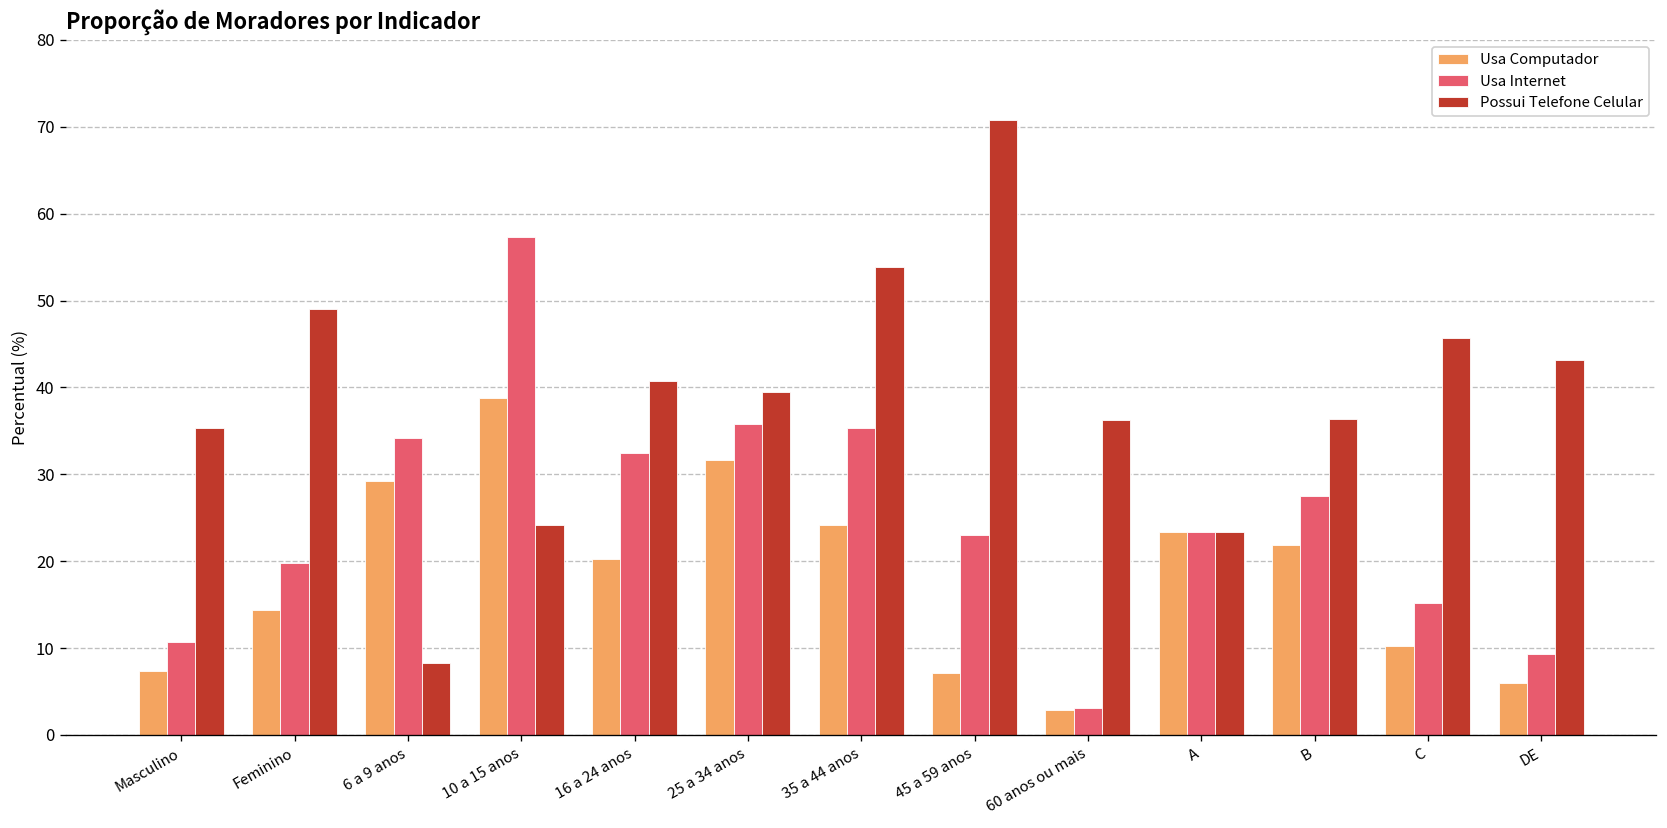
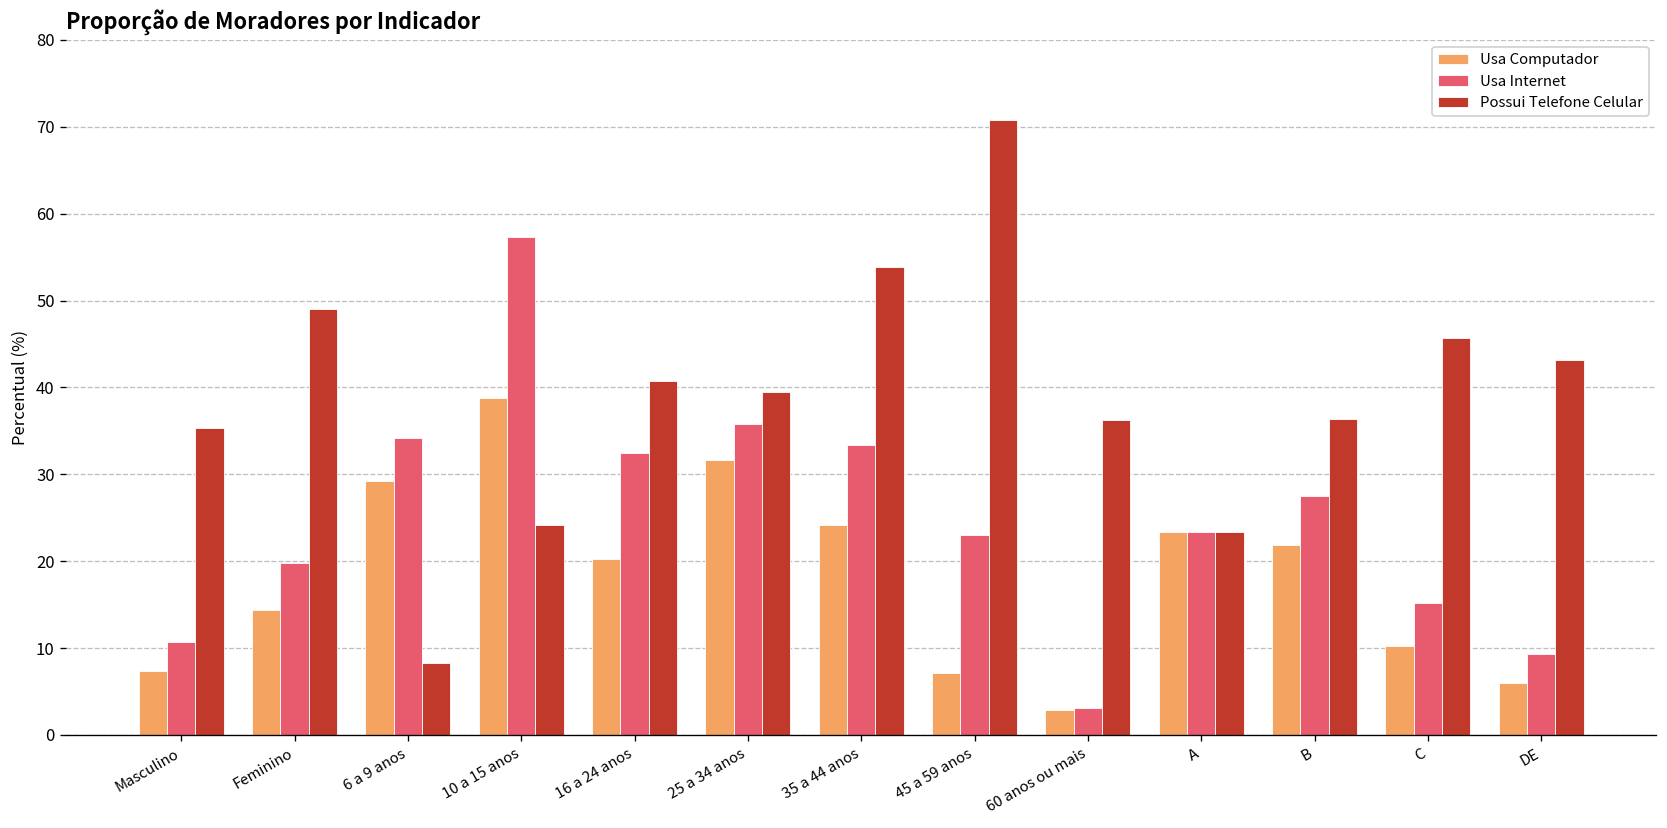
Usa Internet, 35 a 44 anos: 35 -> 33
